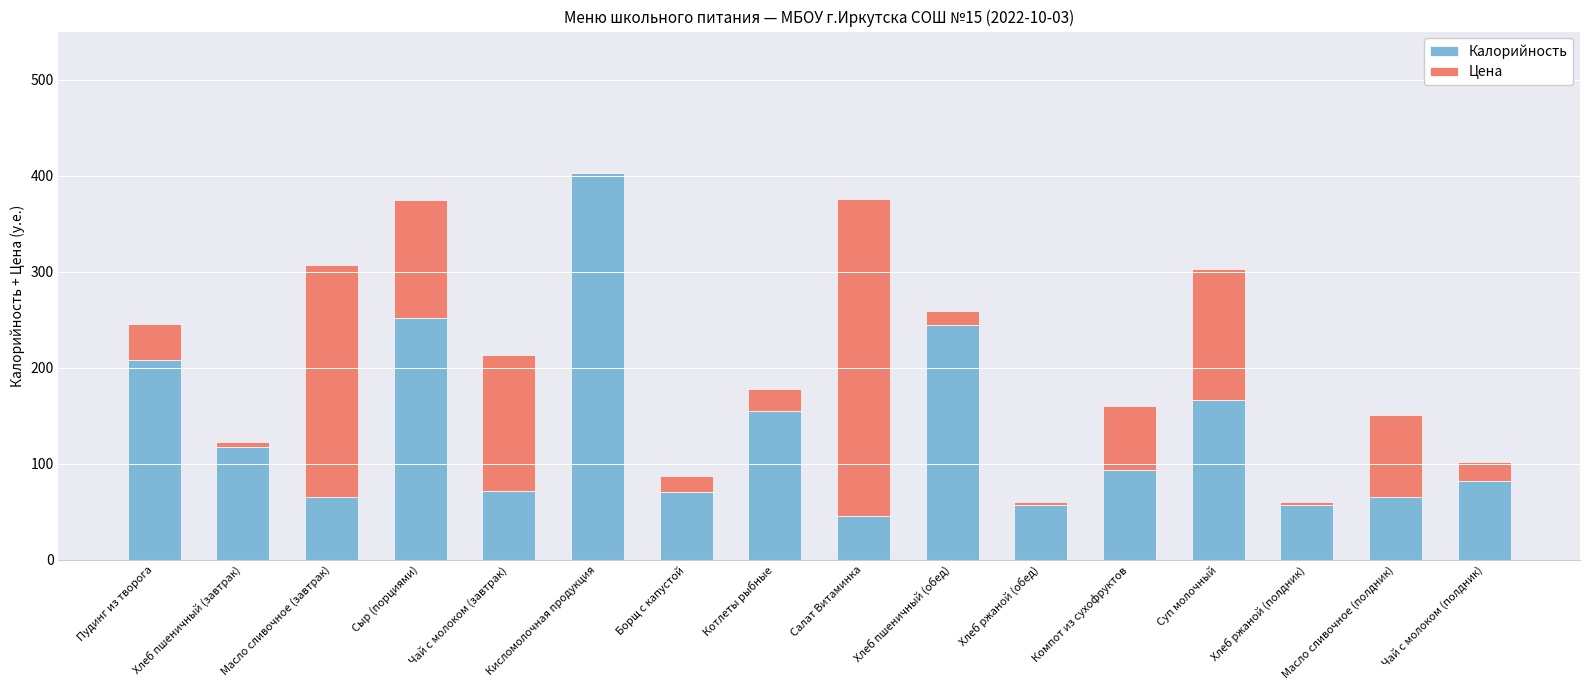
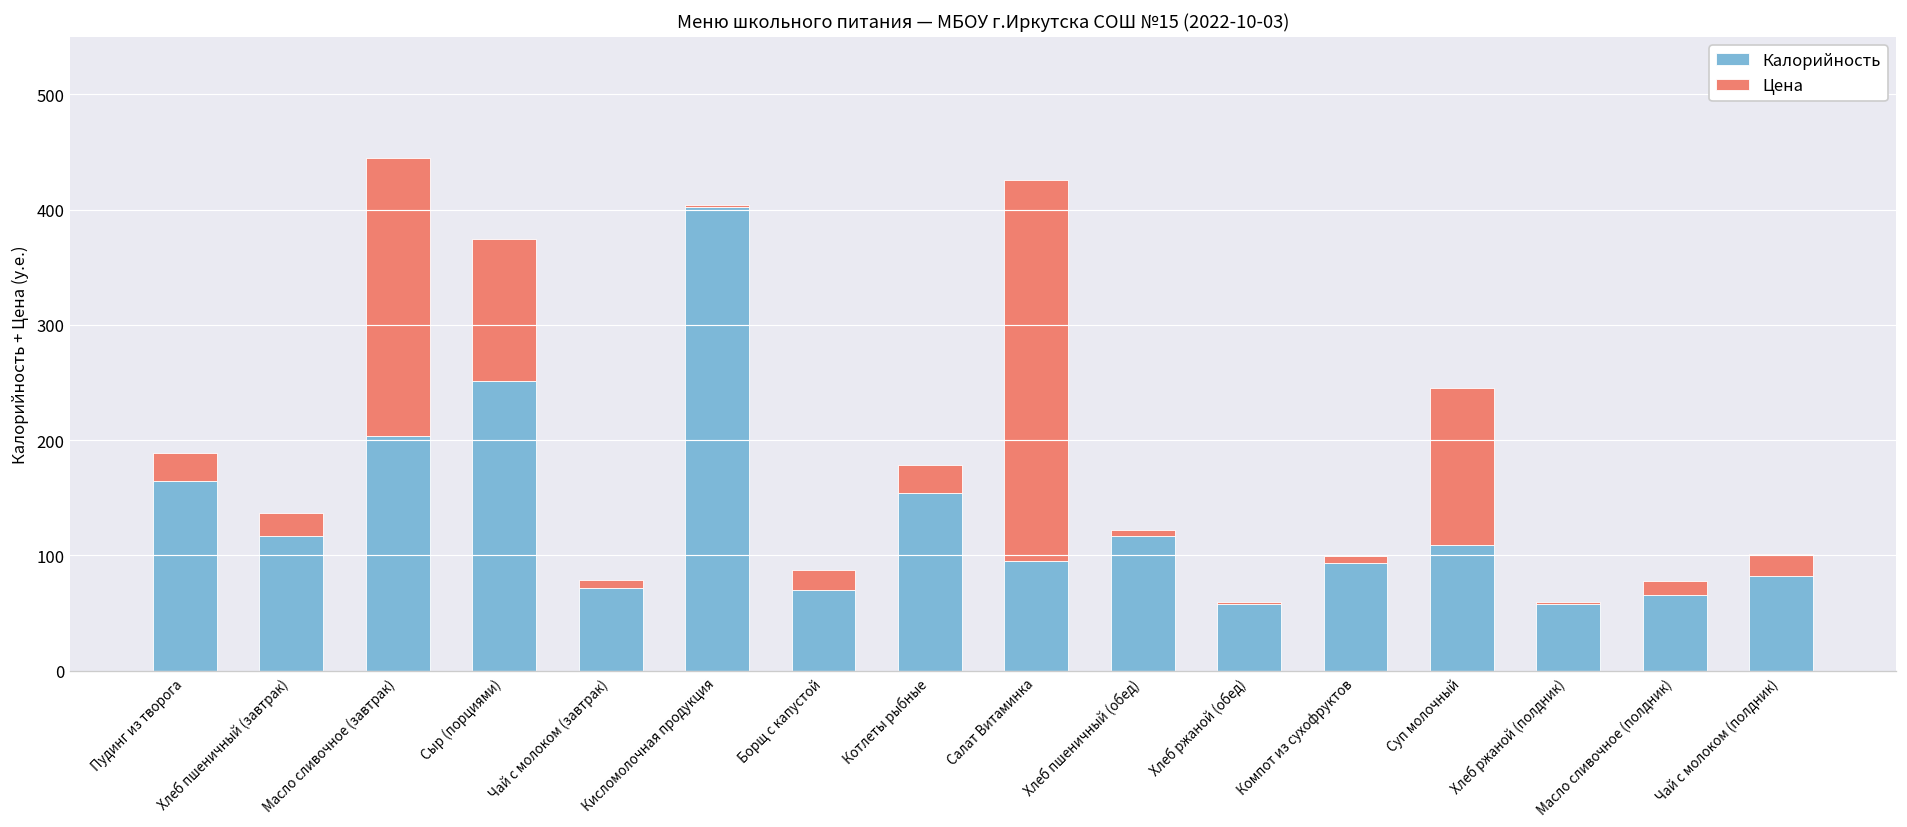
Калорийность, Пудинг из творога: 210 -> 160
Цена, Пудинг из творога: 40 -> 20
Цена, Хлеб пшеничный (завтрак): 10 -> 20
Калорийность, Масло сливочное (завтрак): 70 -> 200
Цена, Чай с молоком (завтрак): 140 -> 10
Калорийность, Салат Витаминка: 50 -> 100
Калорийность, Хлеб пшеничный (обед): 240 -> 120
Цена, Хлеб пшеничный (обед): 14 -> 5
Цена, Компот из сухофруктов: 70 -> 10
Калорийность, Суп молочный: 170 -> 110
Цена, Масло сливочное (полдник): 90 -> 10
